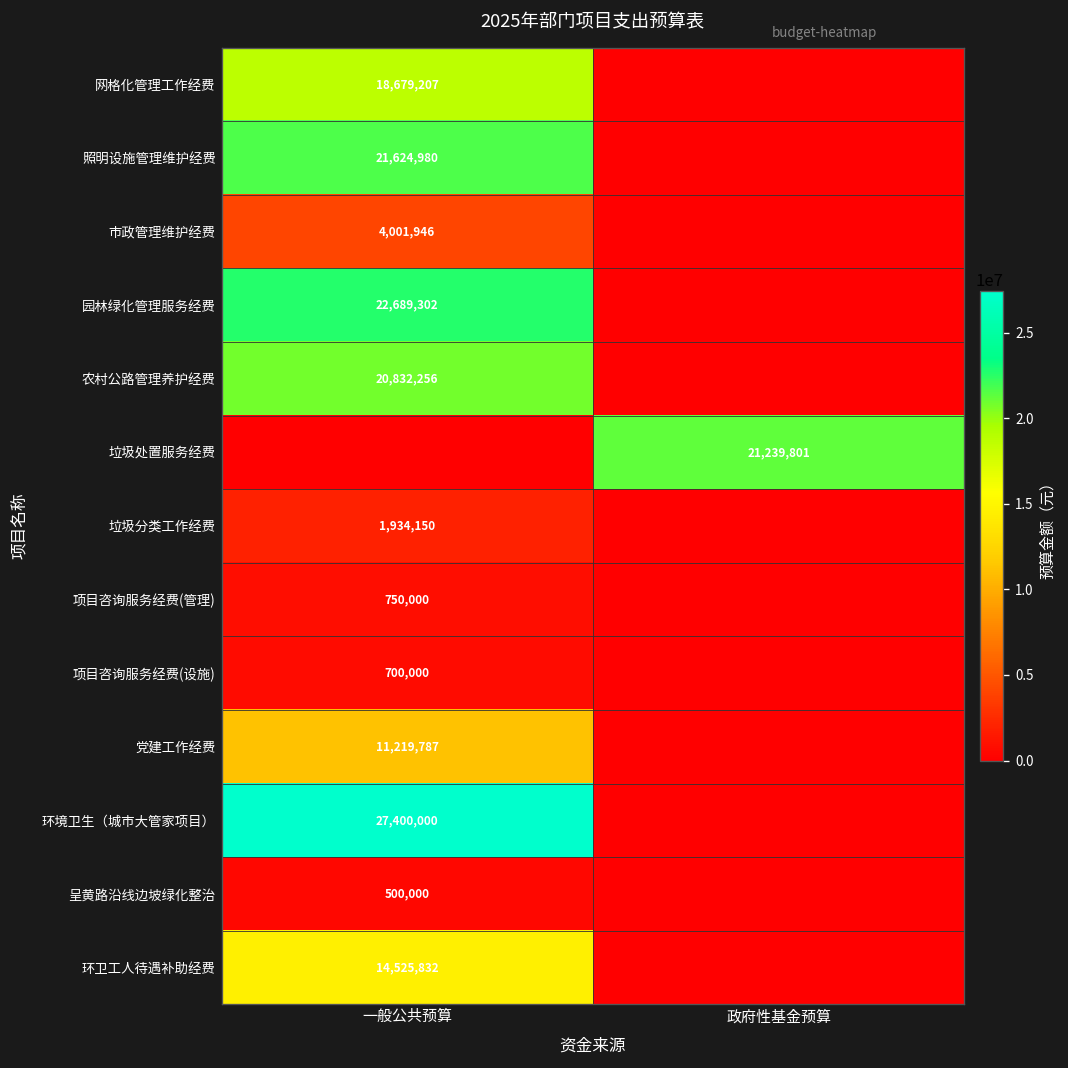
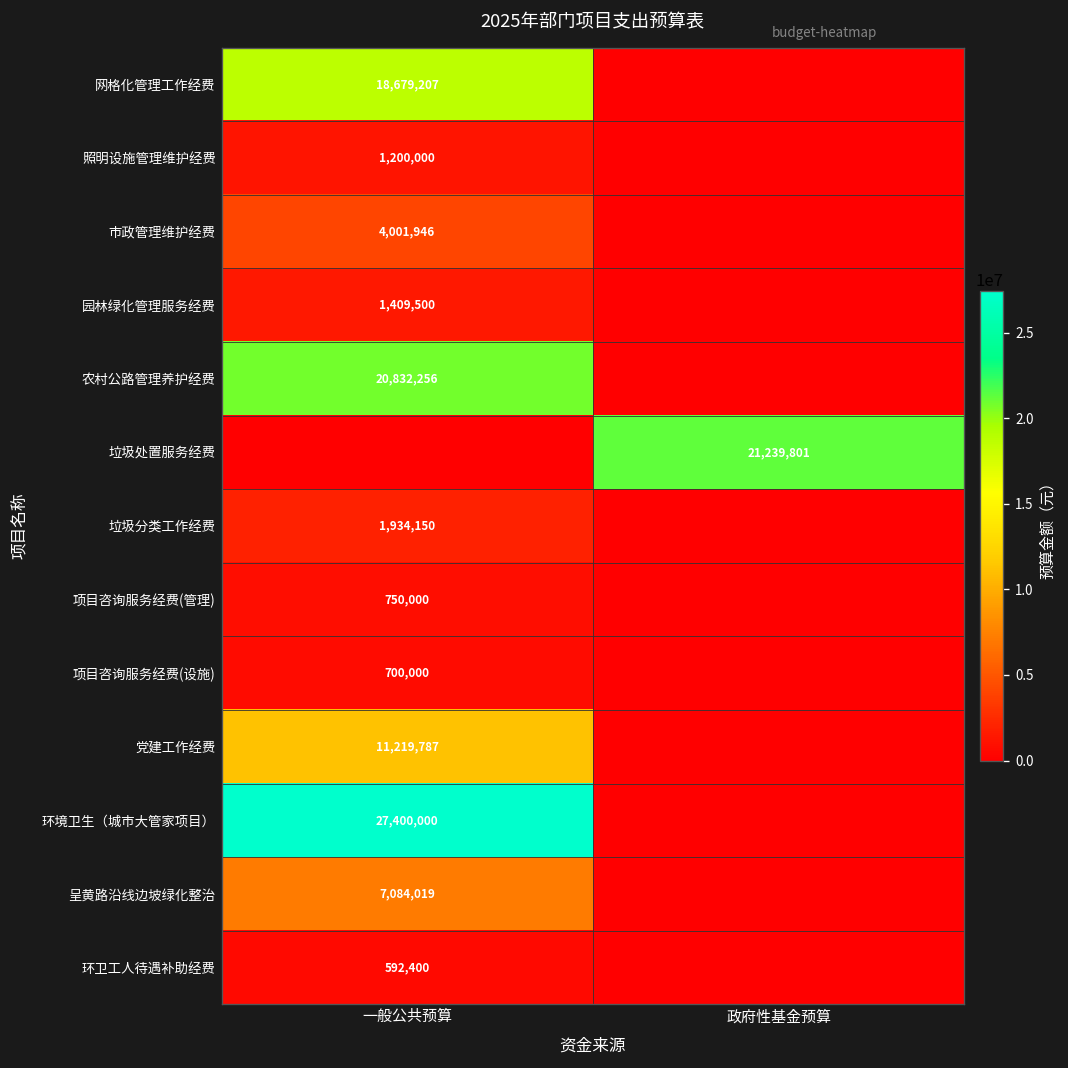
照明设施管理维护经费, 一般公共预算: 21,624,980 -> 1,200,000
园林绿化管理服务经费, 一般公共预算: 22,689,302 -> 1,409,500
呈黄路沿线边坡绿化整治, 一般公共预算: 500,000 -> 7,084,019
环卫工人待遇补助经费, 一般公共预算: 14,525,832 -> 592,400
